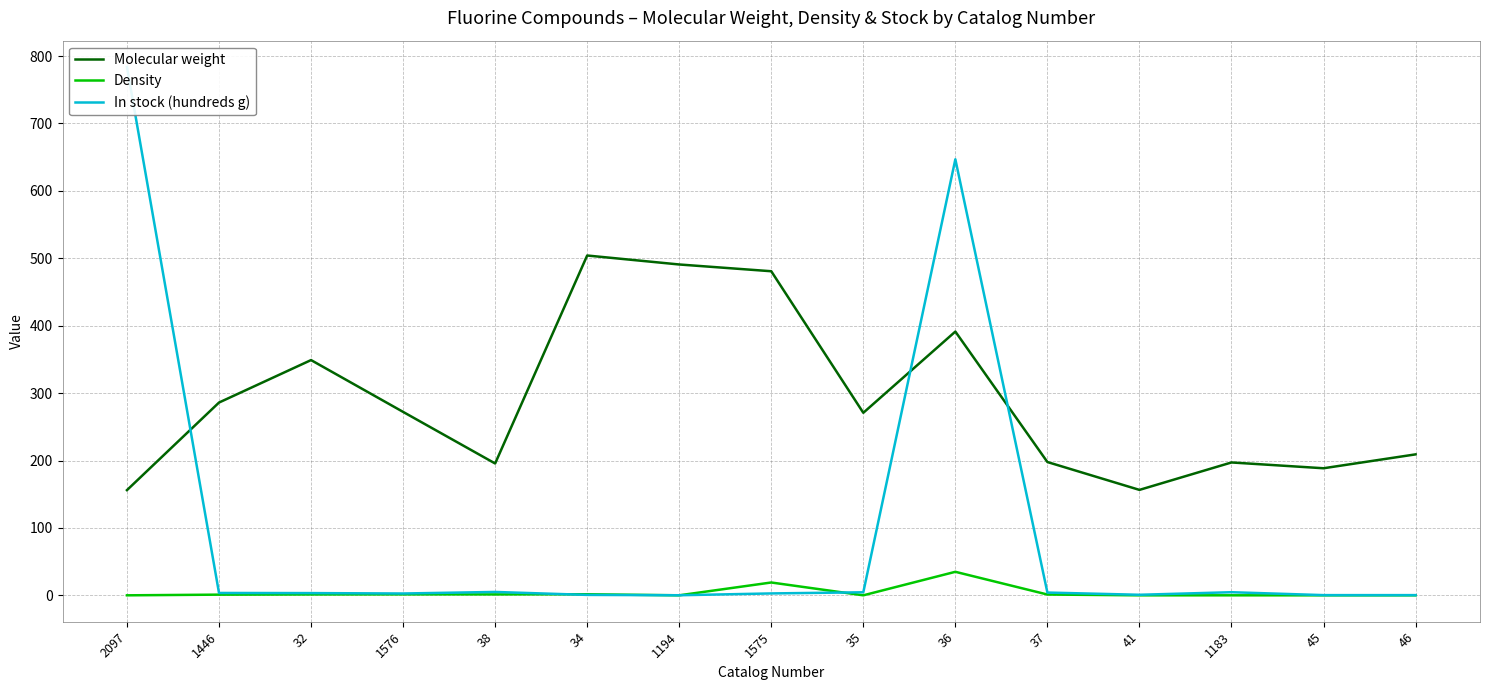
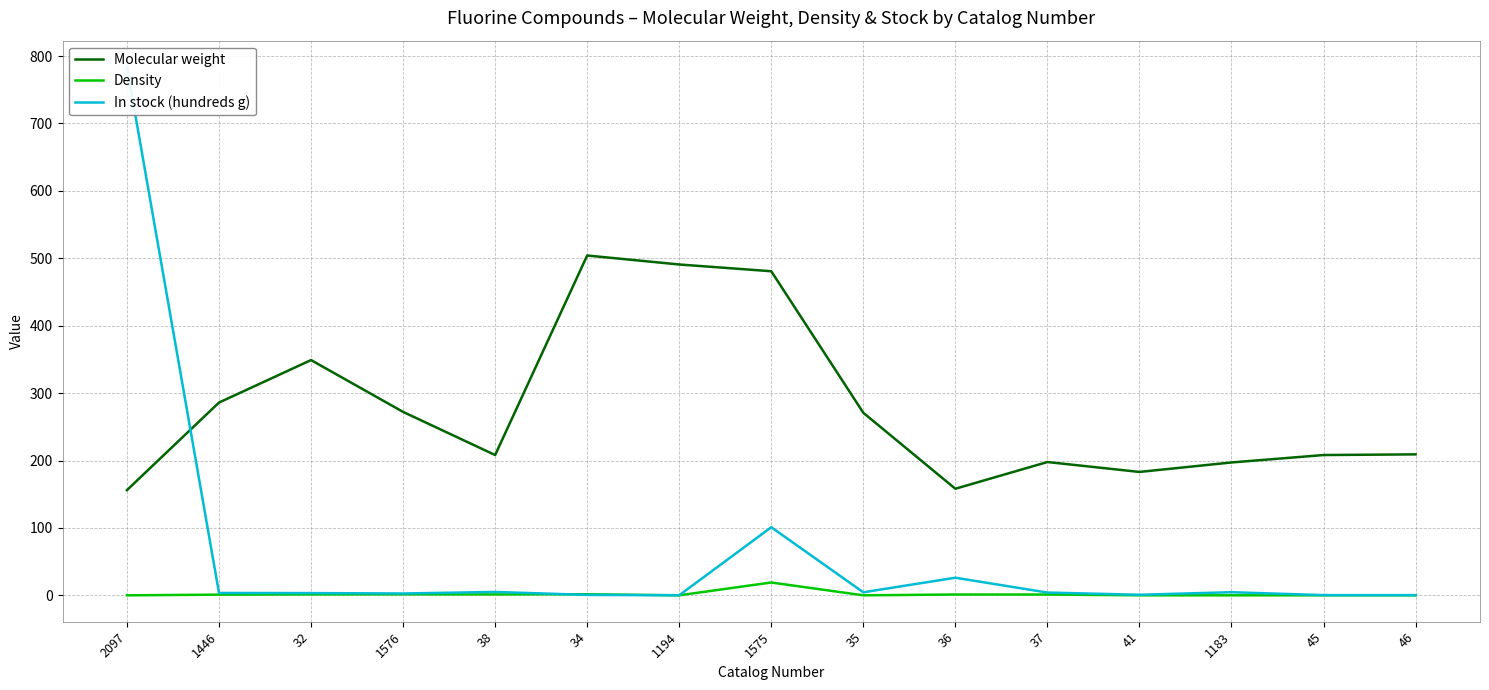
Molecular weight, 38: 200 -> 210
In stock (hundreds g), 1575: 0 -> 100
Molecular weight, 36: 390 -> 160
Density, 36: 30 -> 0
In stock (hundreds g), 36: 650 -> 30
Molecular weight, 41: 160 -> 180
Molecular weight, 45: 190 -> 210
